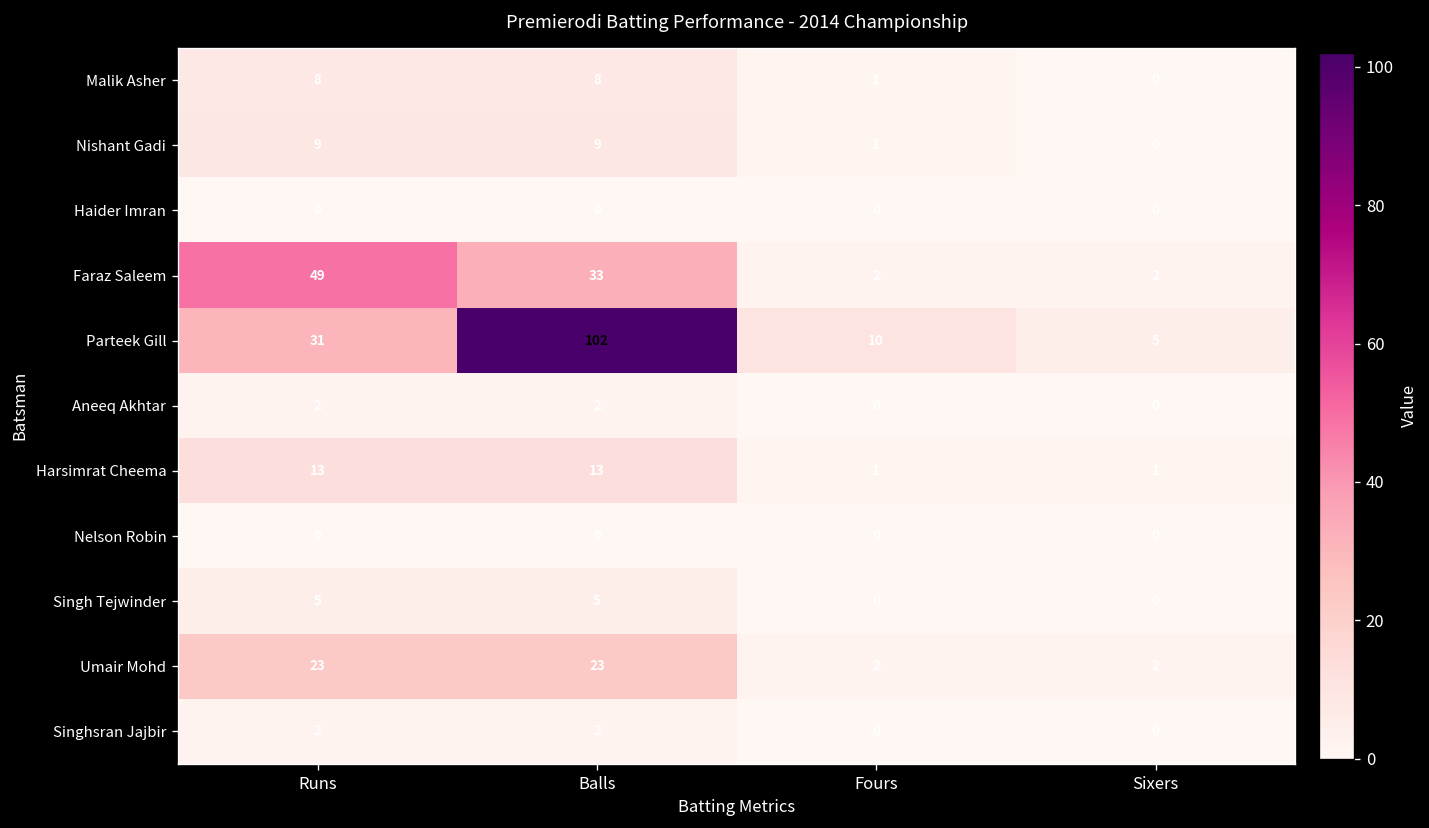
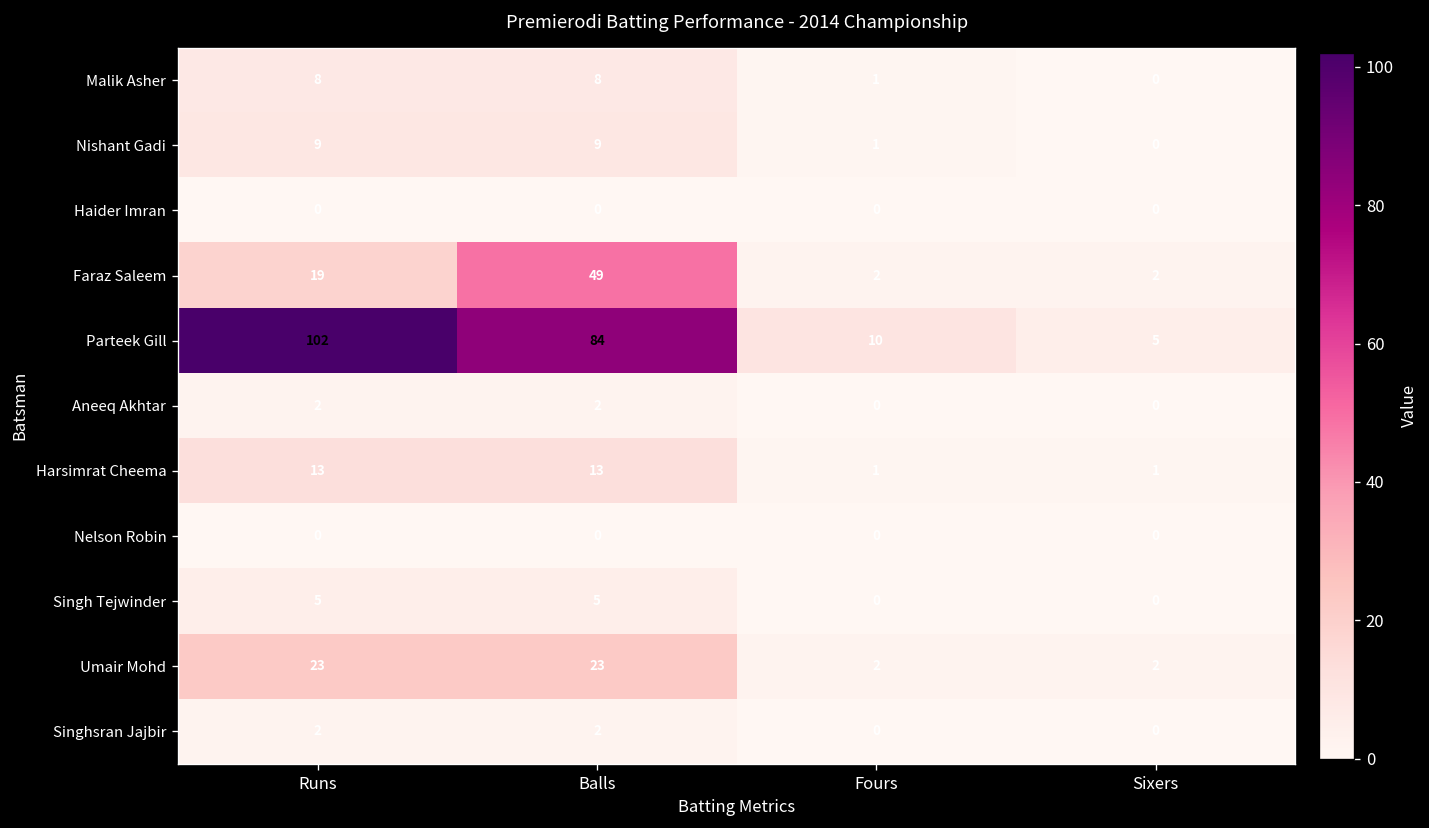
Faraz Saleem, Runs: 49 -> 19
Faraz Saleem, Balls: 33 -> 49
Parteek Gill, Runs: 31 -> 102
Parteek Gill, Balls: 102 -> 84
